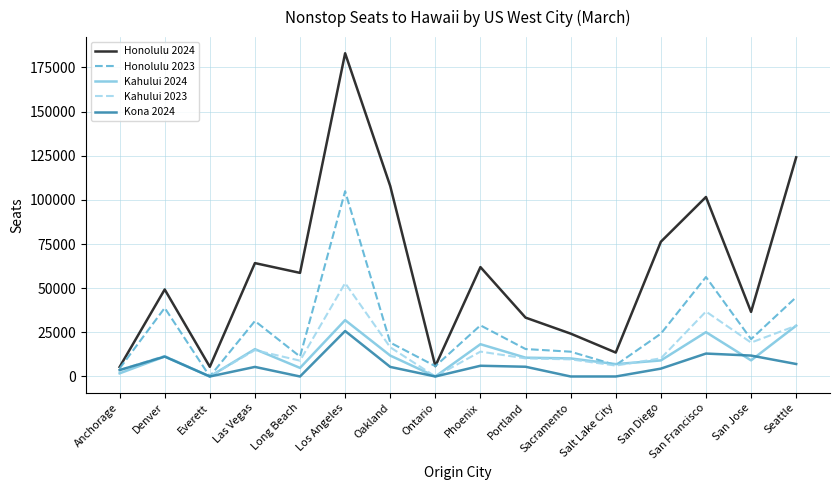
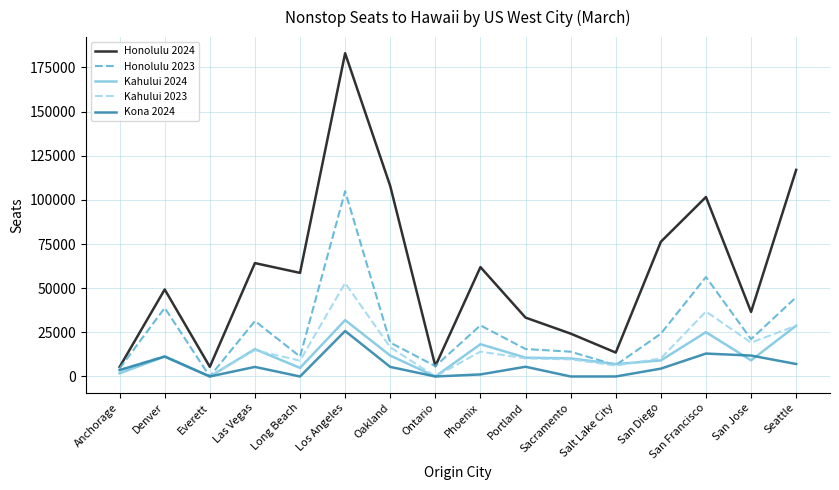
Kona 2024, Phoenix: 6000 -> 1000
Honolulu 2024, Seattle: 124000 -> 117000
